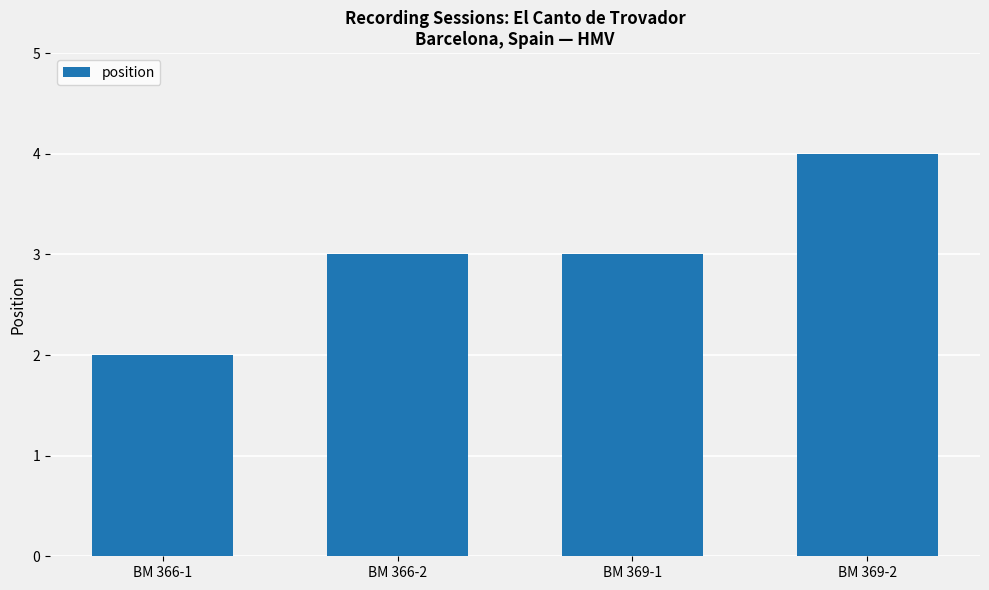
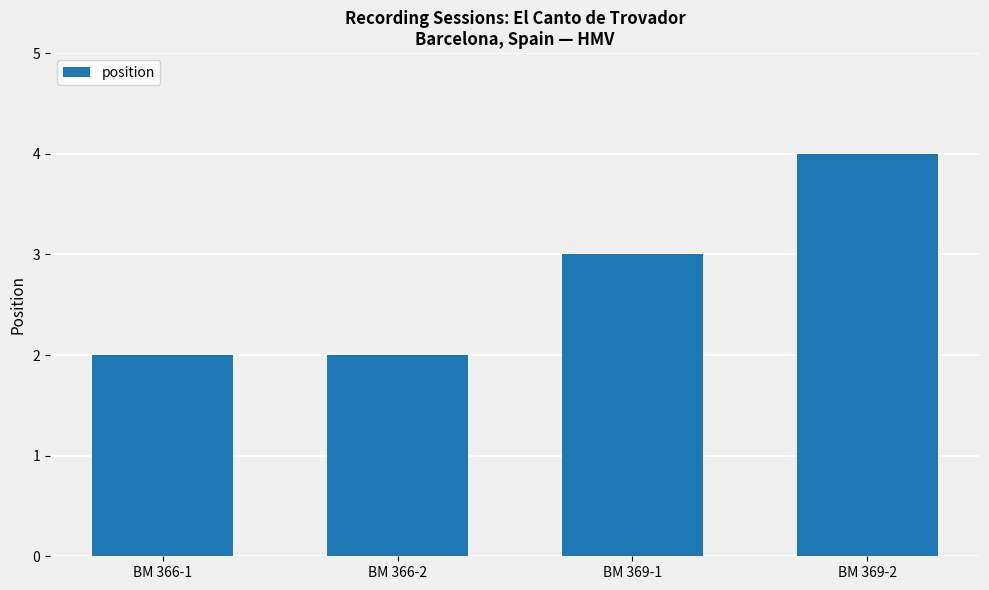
BM 366-2: 3 -> 2
